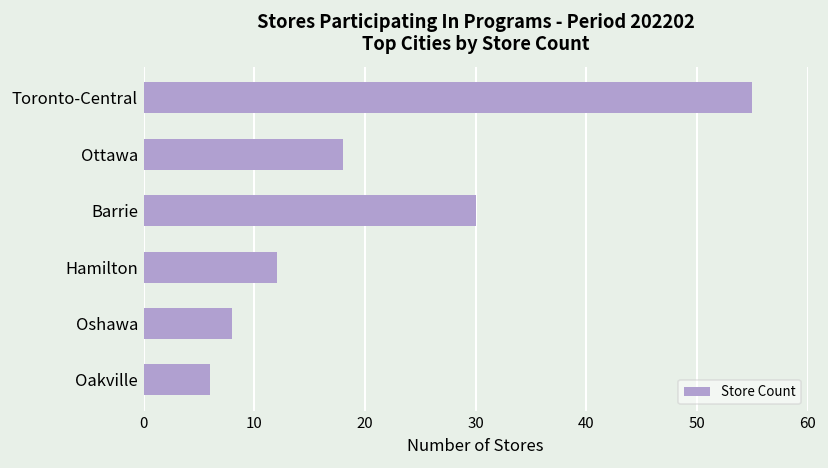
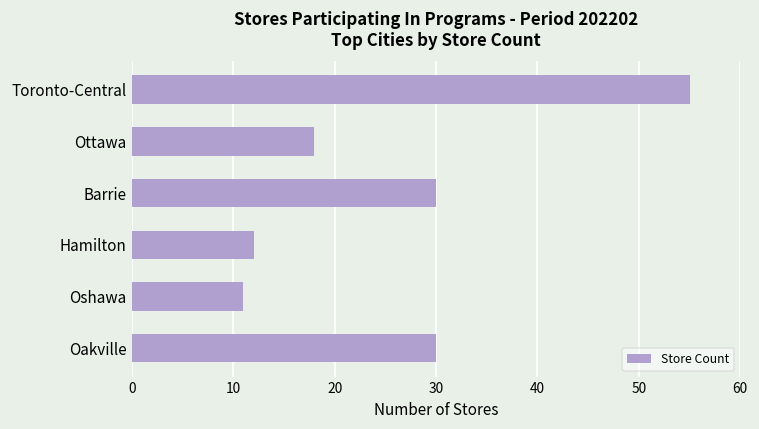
Oshawa: 8 -> 11
Oakville: 6 -> 30
